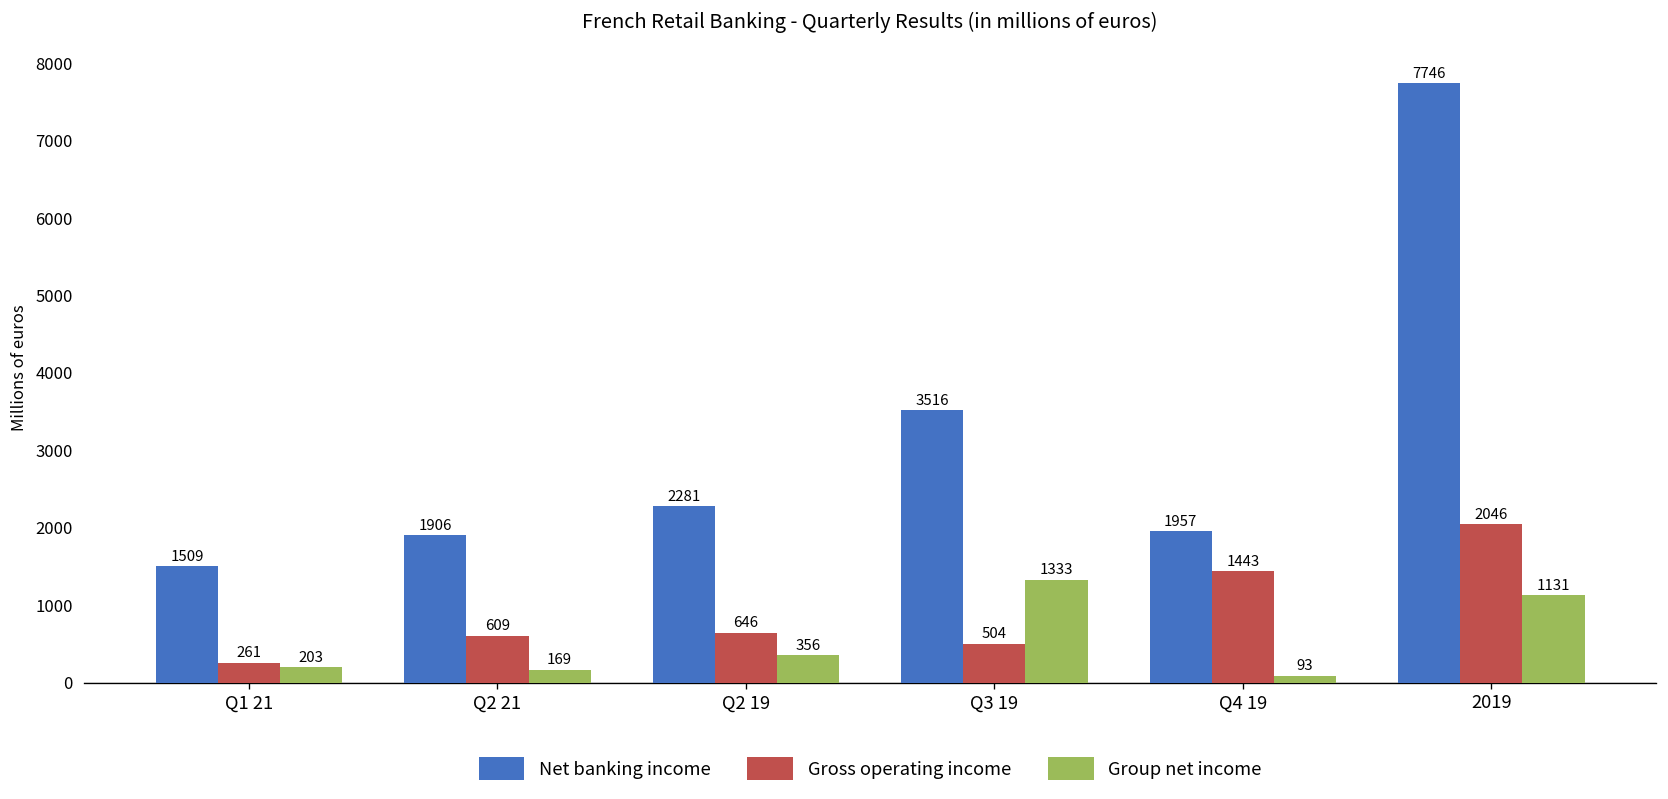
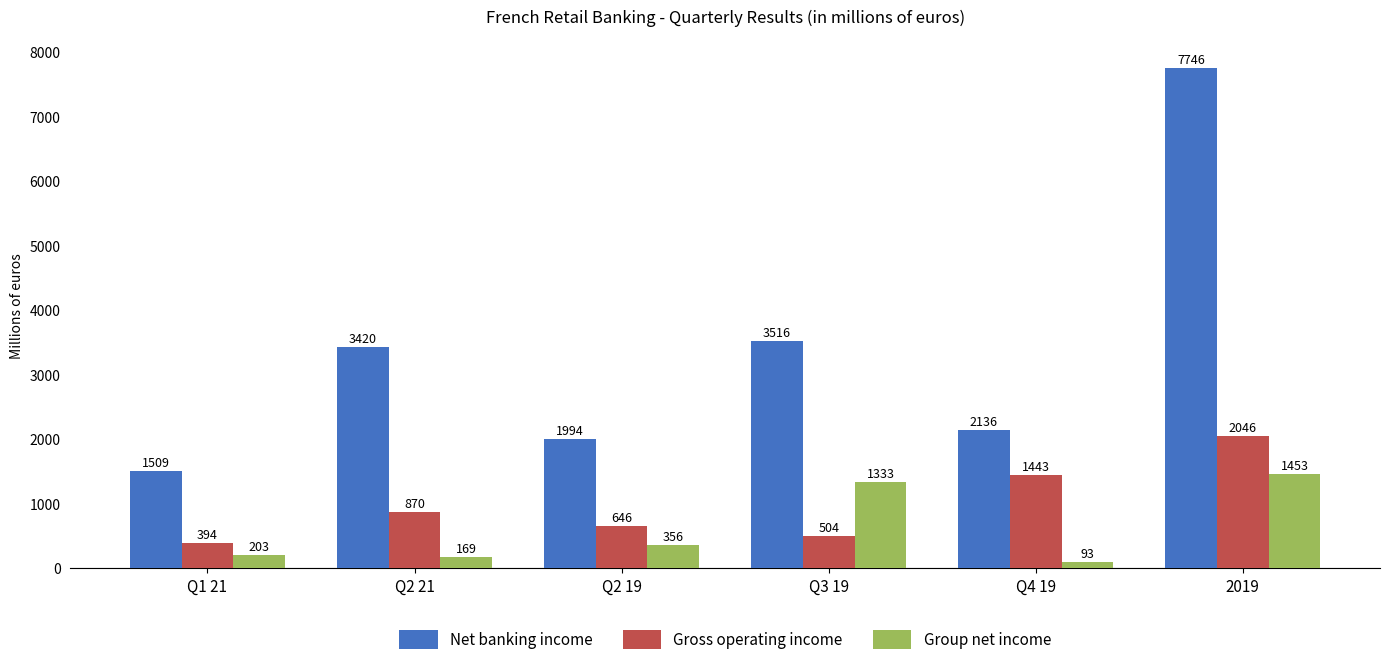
Gross operating income, Q1 21: 261 -> 394
Net banking income, Q2 21: 1906 -> 3420
Gross operating income, Q2 21: 609 -> 870
Net banking income, Q2 19: 2281 -> 1994
Net banking income, Q4 19: 1957 -> 2136
Group net income, 2019: 1131 -> 1453
